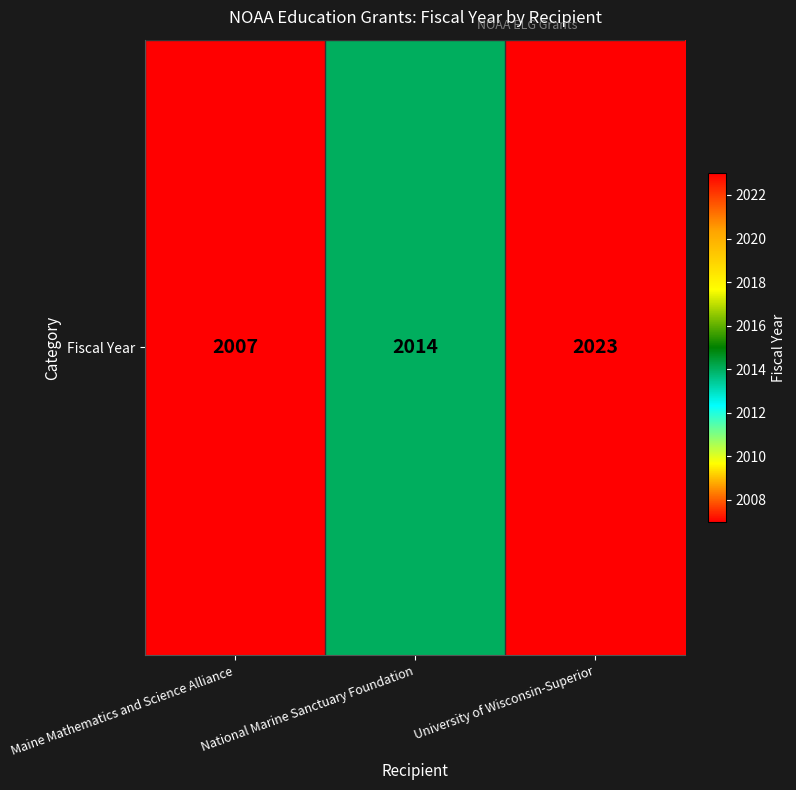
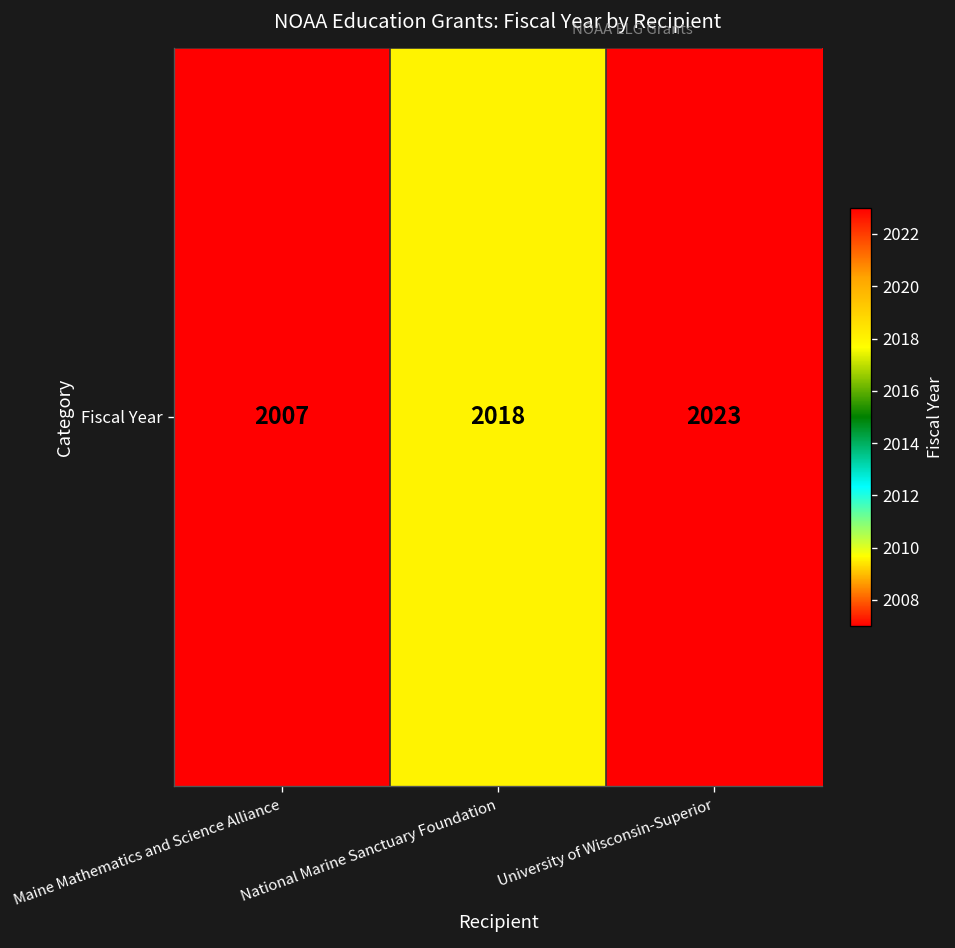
Fiscal Year, National Marine Sanctuary Foundation: 2014 -> 2018
